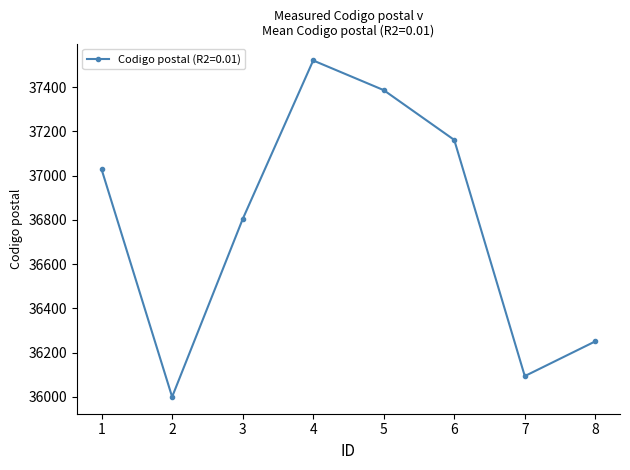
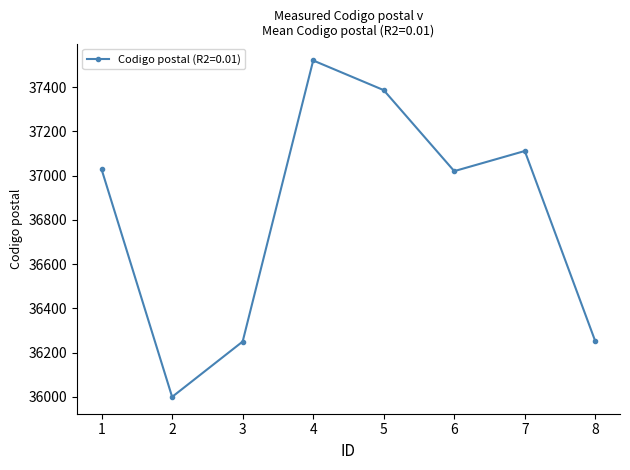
3: 36800 -> 36250
6: 37160 -> 37020
7: 36090 -> 37110
